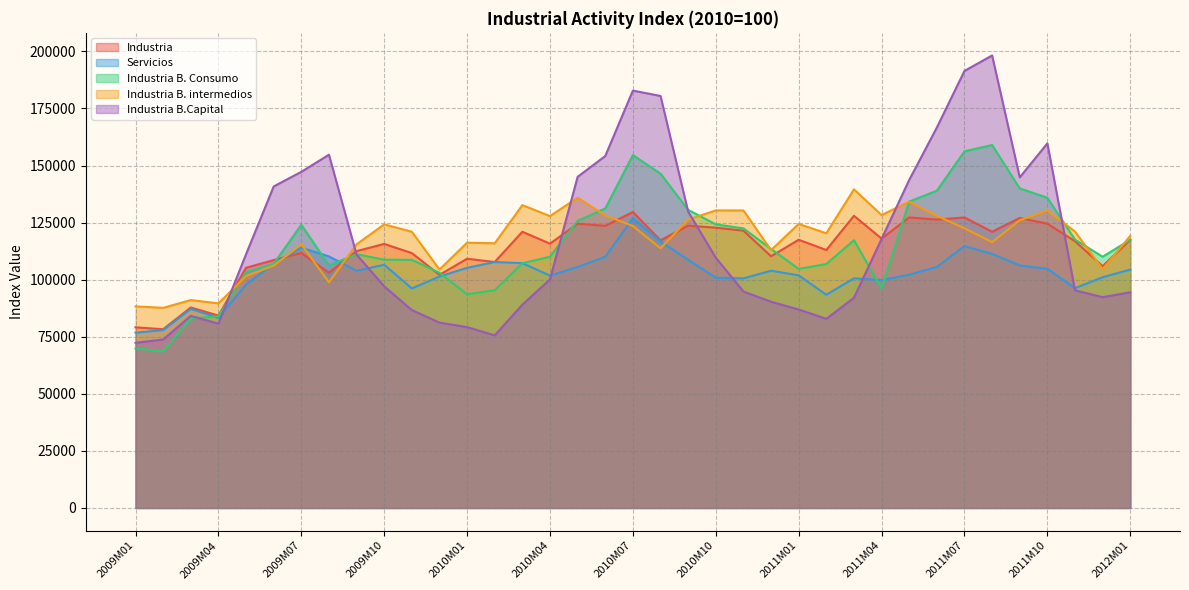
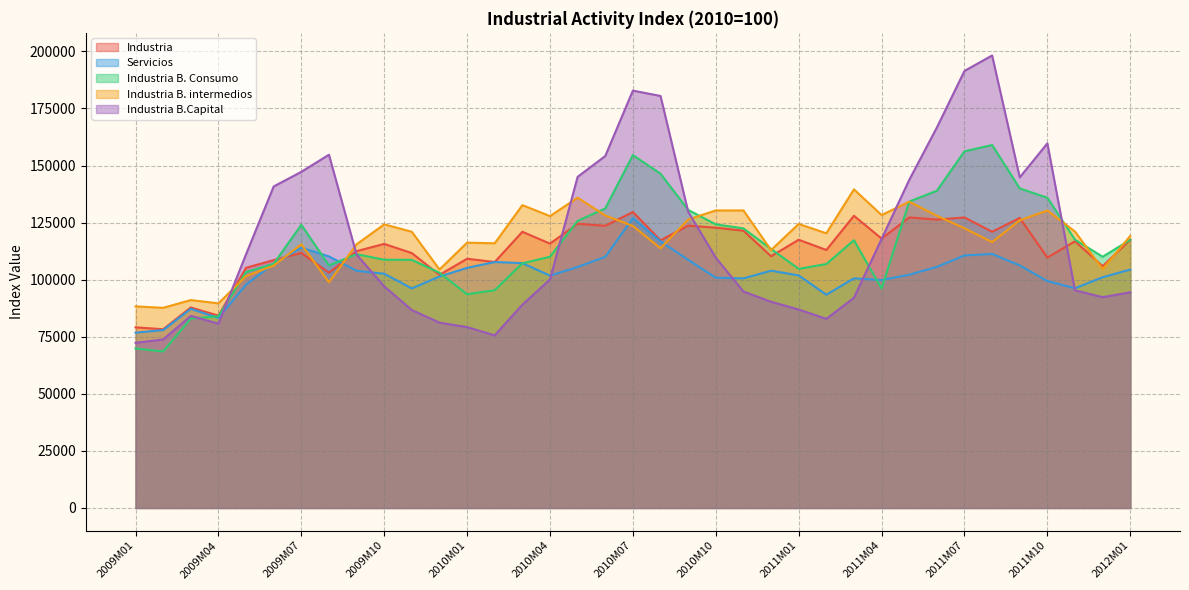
Servicios, 2009M10: 107000 -> 103000
Servicios, 2011M07: 115000 -> 111000
Industria, 2011M10: 125000 -> 110000
Servicios, 2011M10: 105000 -> 99000
